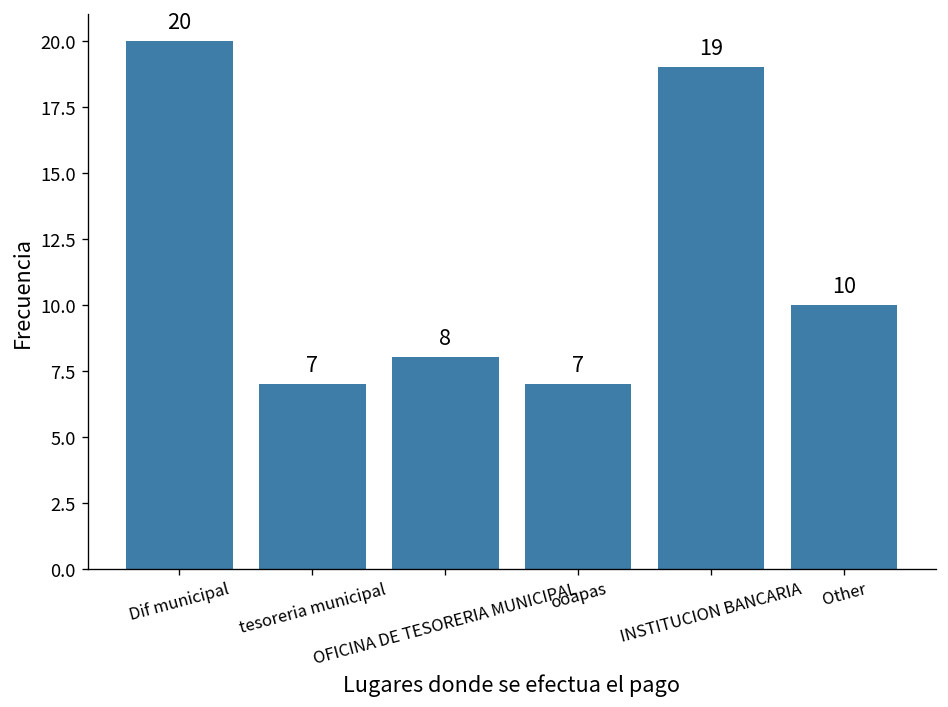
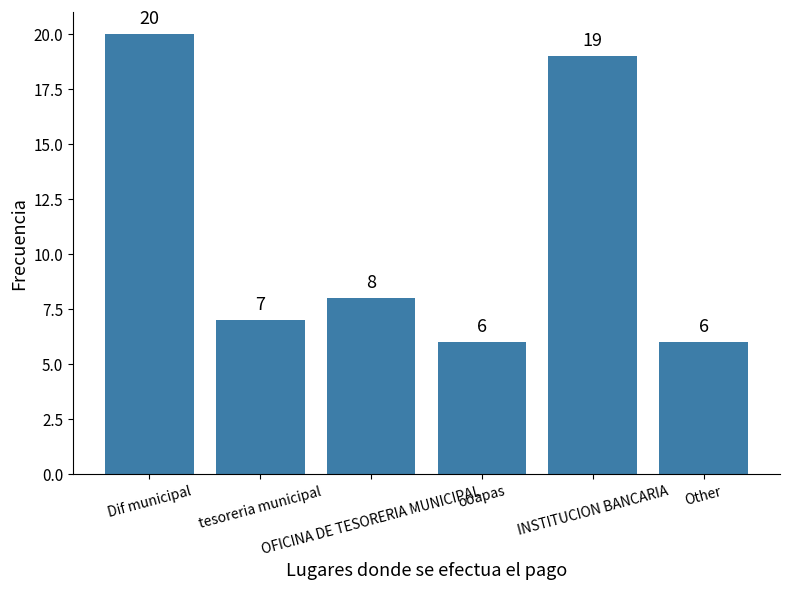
ooapas: 7 -> 6
Other: 10 -> 6
